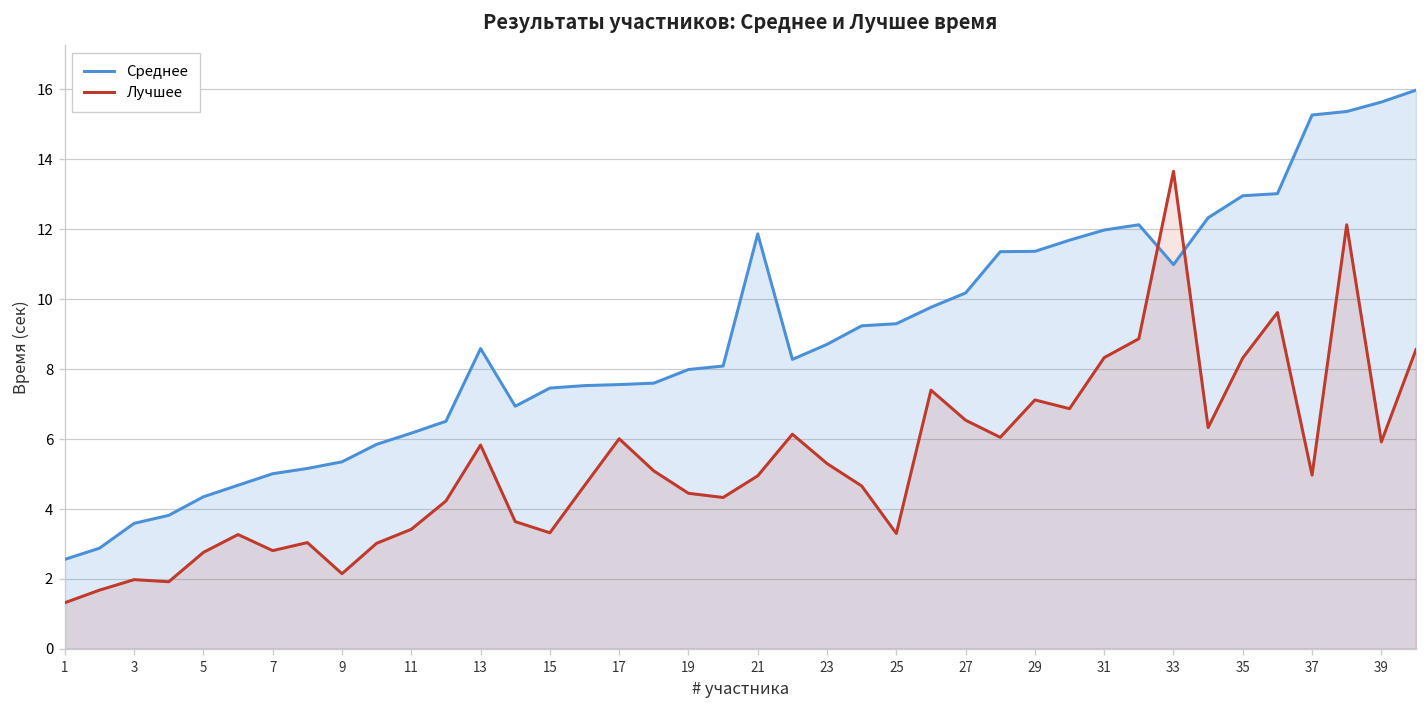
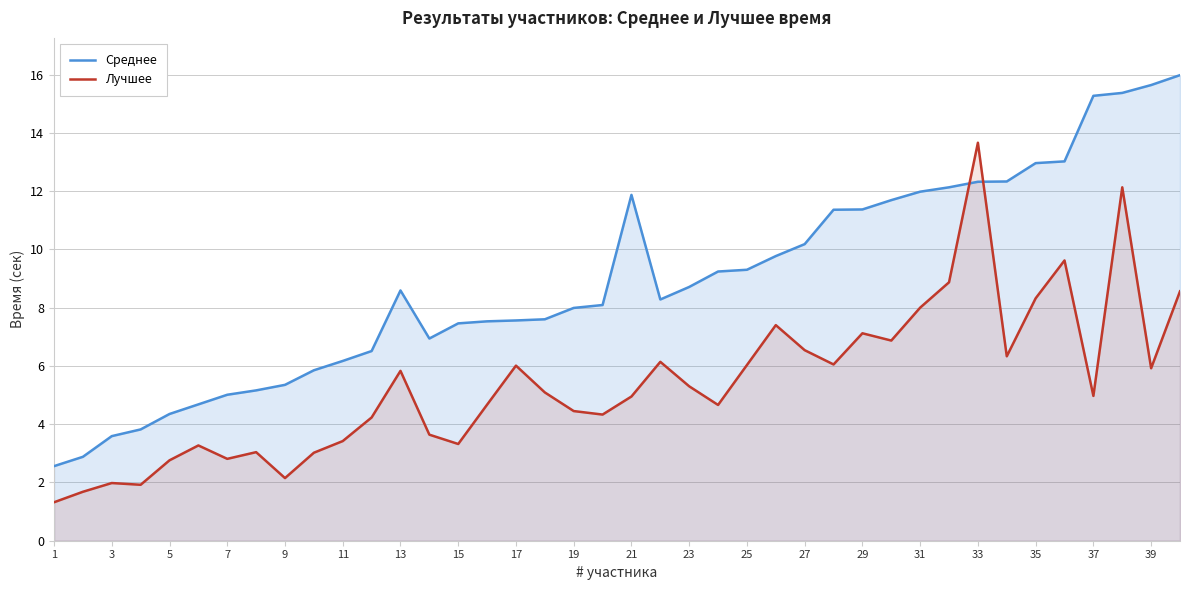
Лучшее, 25: 3.3 -> 6.0
Лучшее, 31: 8.3 -> 8.0
Среднее, 33: 11.0 -> 12.3
